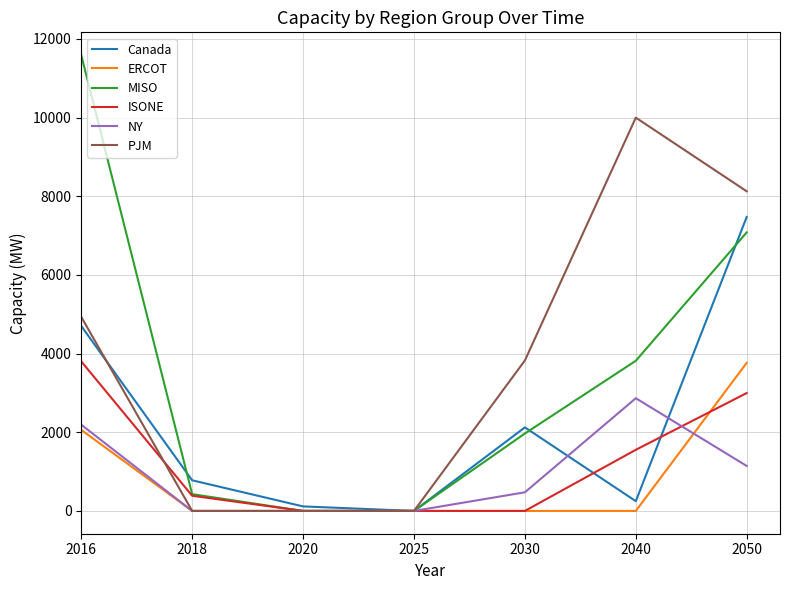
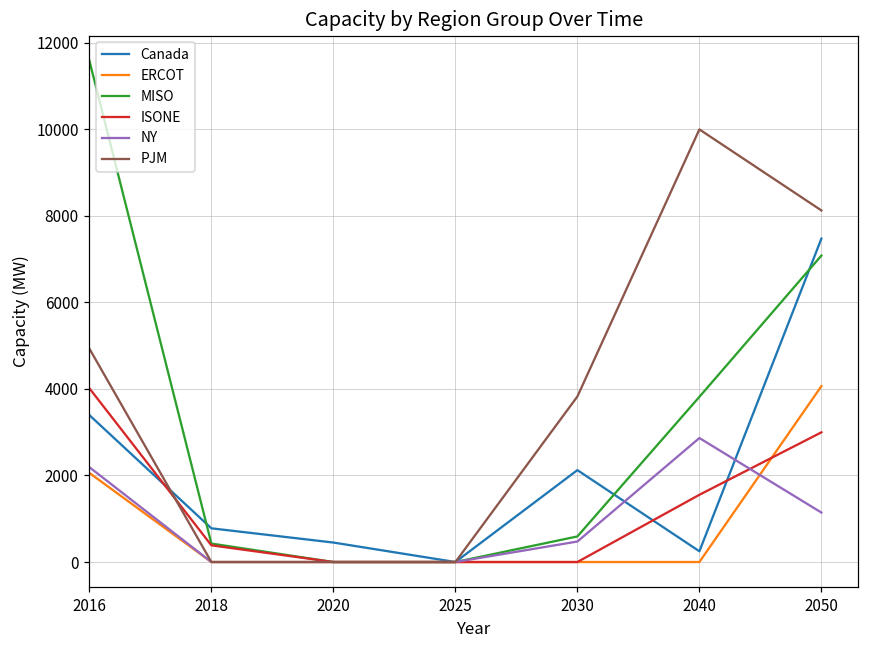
Canada, 2016: 4700 -> 3400
ISONE, 2016: 3800 -> 4000
Canada, 2020: 100 -> 500
MISO, 2030: 2000 -> 600
ERCOT, 2050: 3800 -> 4100
